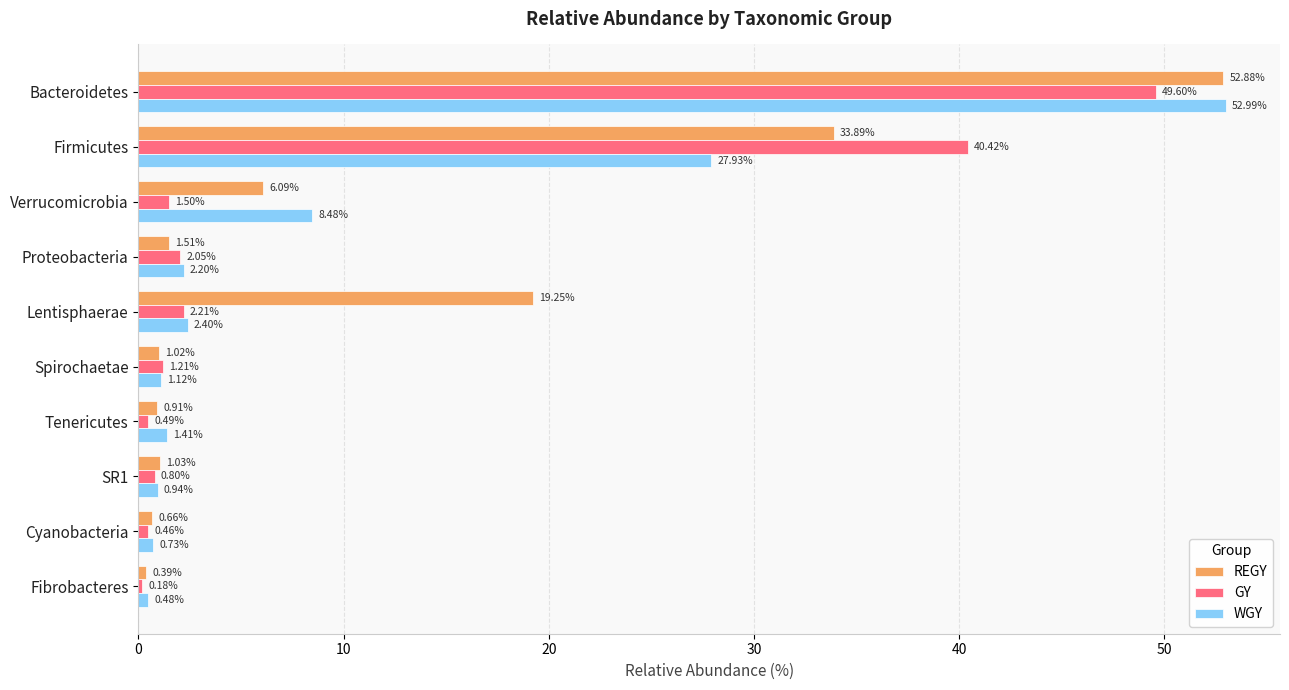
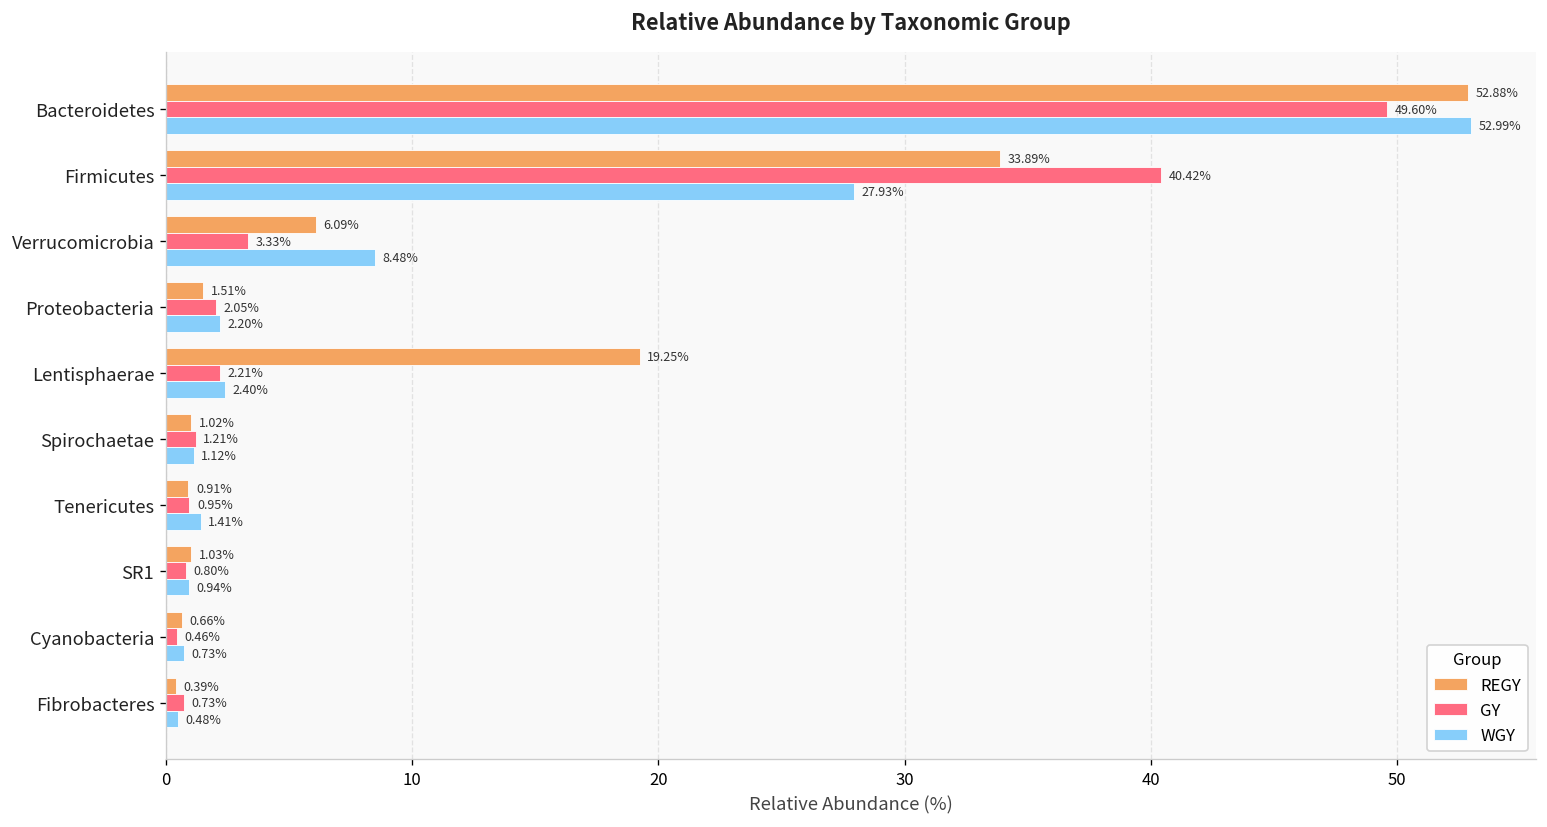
GY, Verrucomicrobia: 1.50% -> 3.33%
GY, Tenericutes: 0.49% -> 0.95%
GY, Fibrobacteres: 0.18% -> 0.73%
